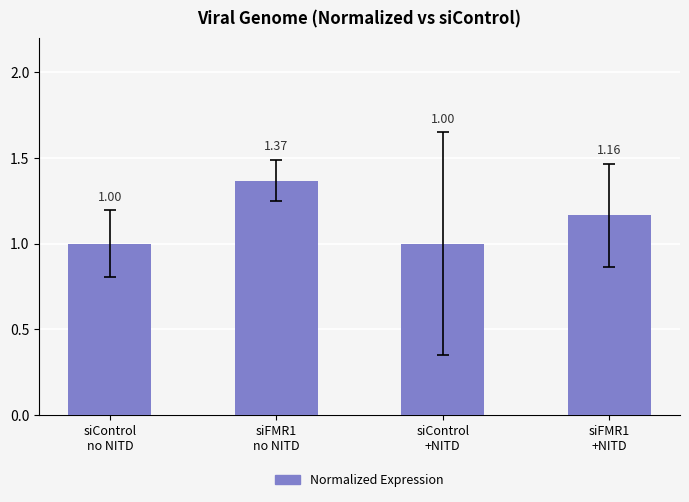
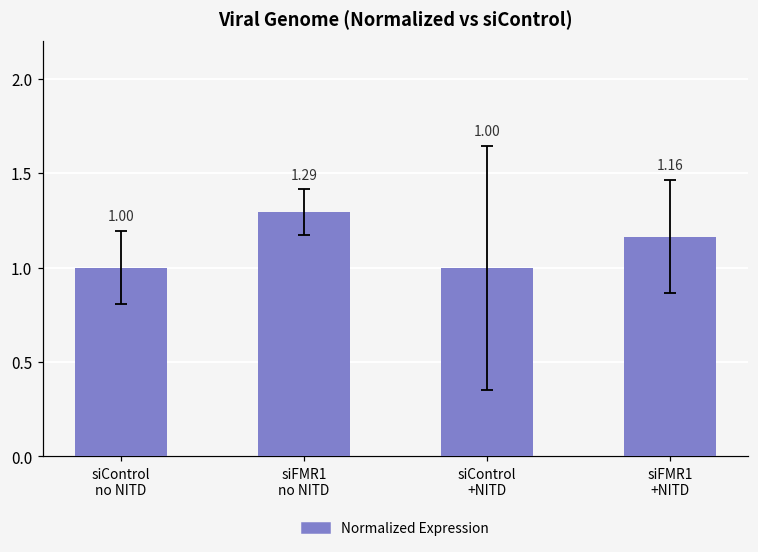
Normalized Expression, siFMR1 no NITD: 1.37 -> 1.29
